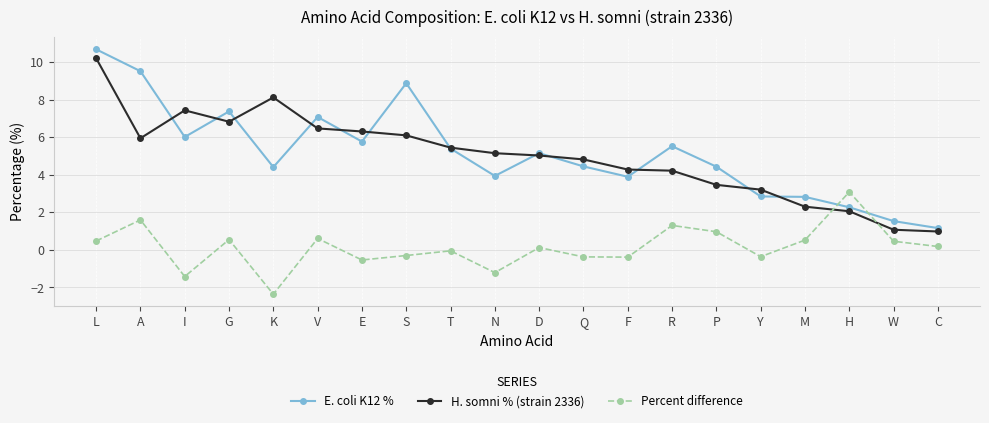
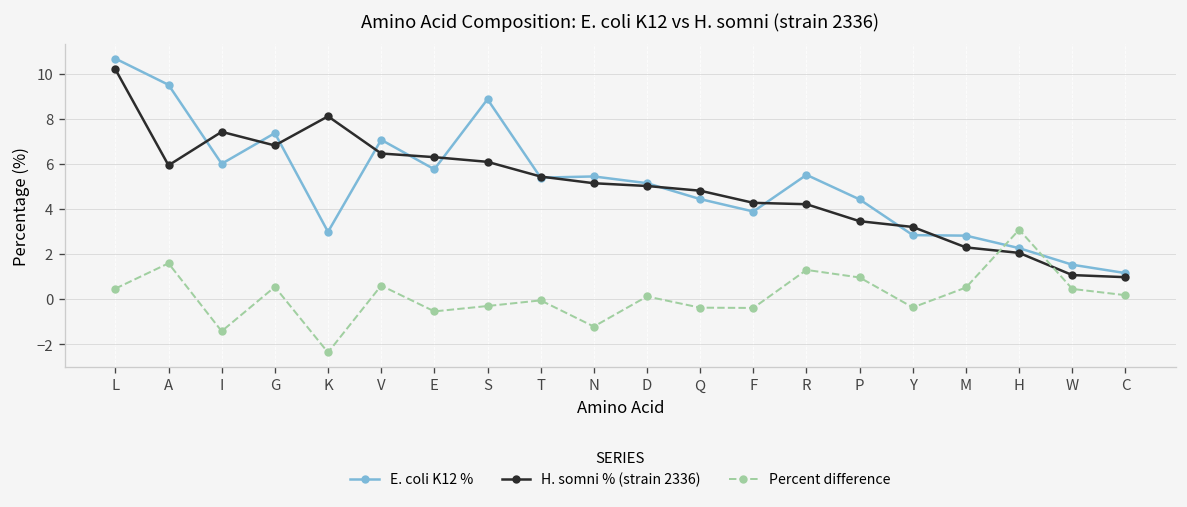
E. coli K12 %, K: 4.4 -> 3.0
E. coli K12 %, N: 3.9 -> 5.4
